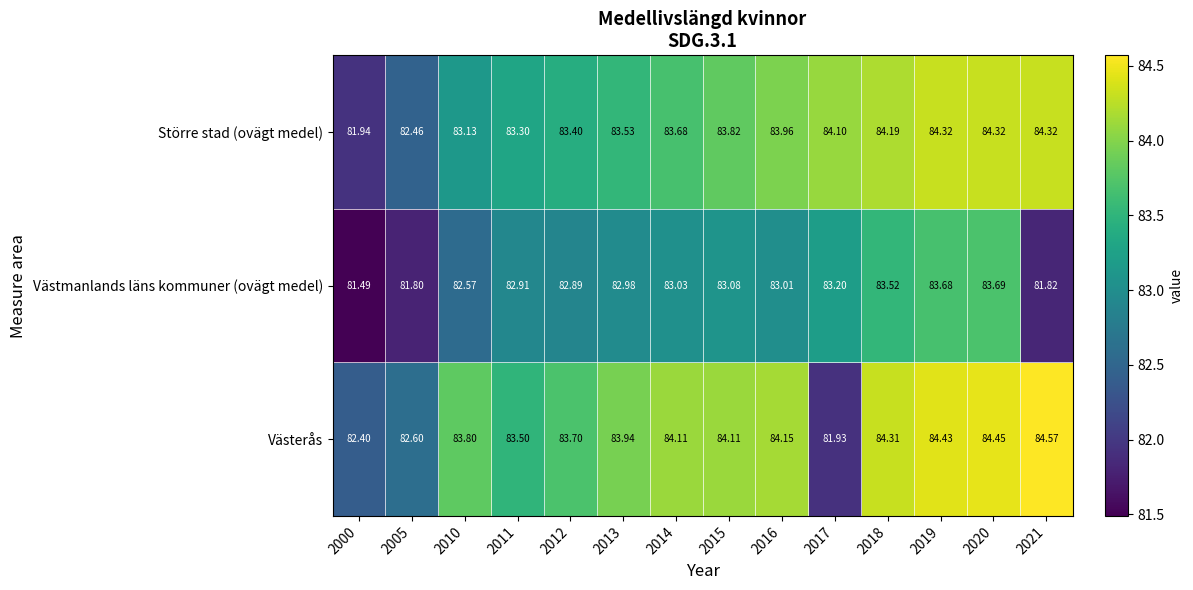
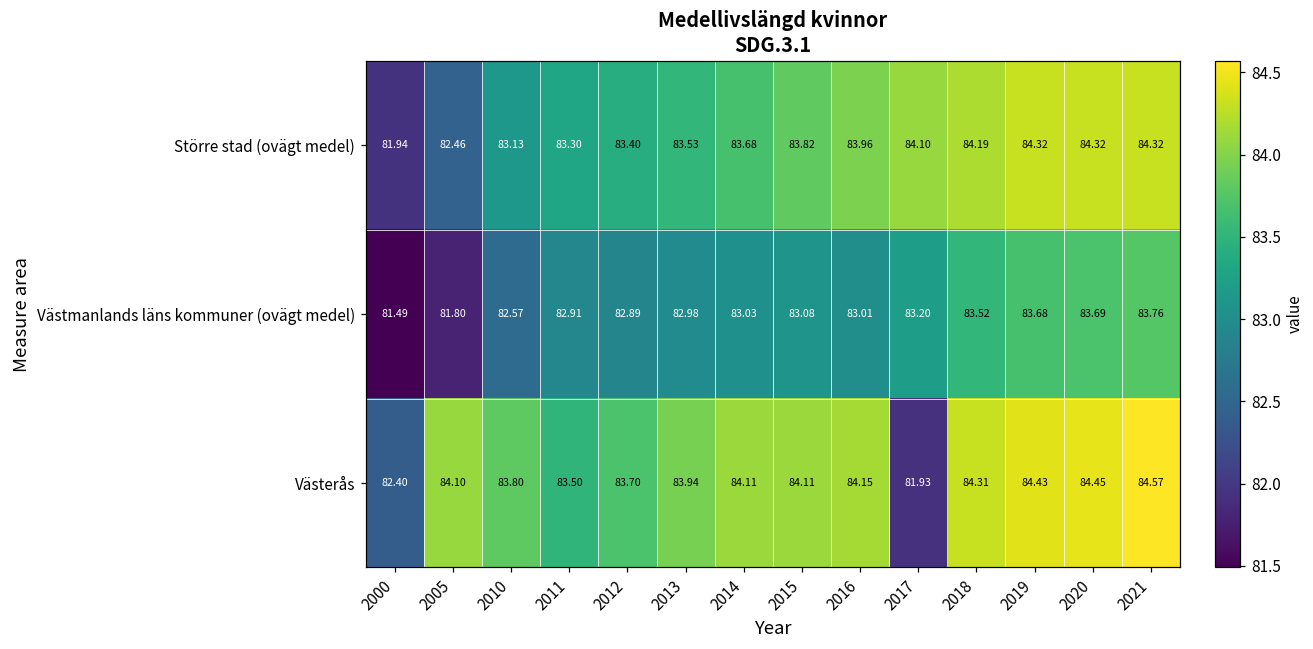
Västmanlands läns kommuner (ovägt medel), 2021: 81.82 -> 83.76
Västerås, 2005: 82.60 -> 84.10
